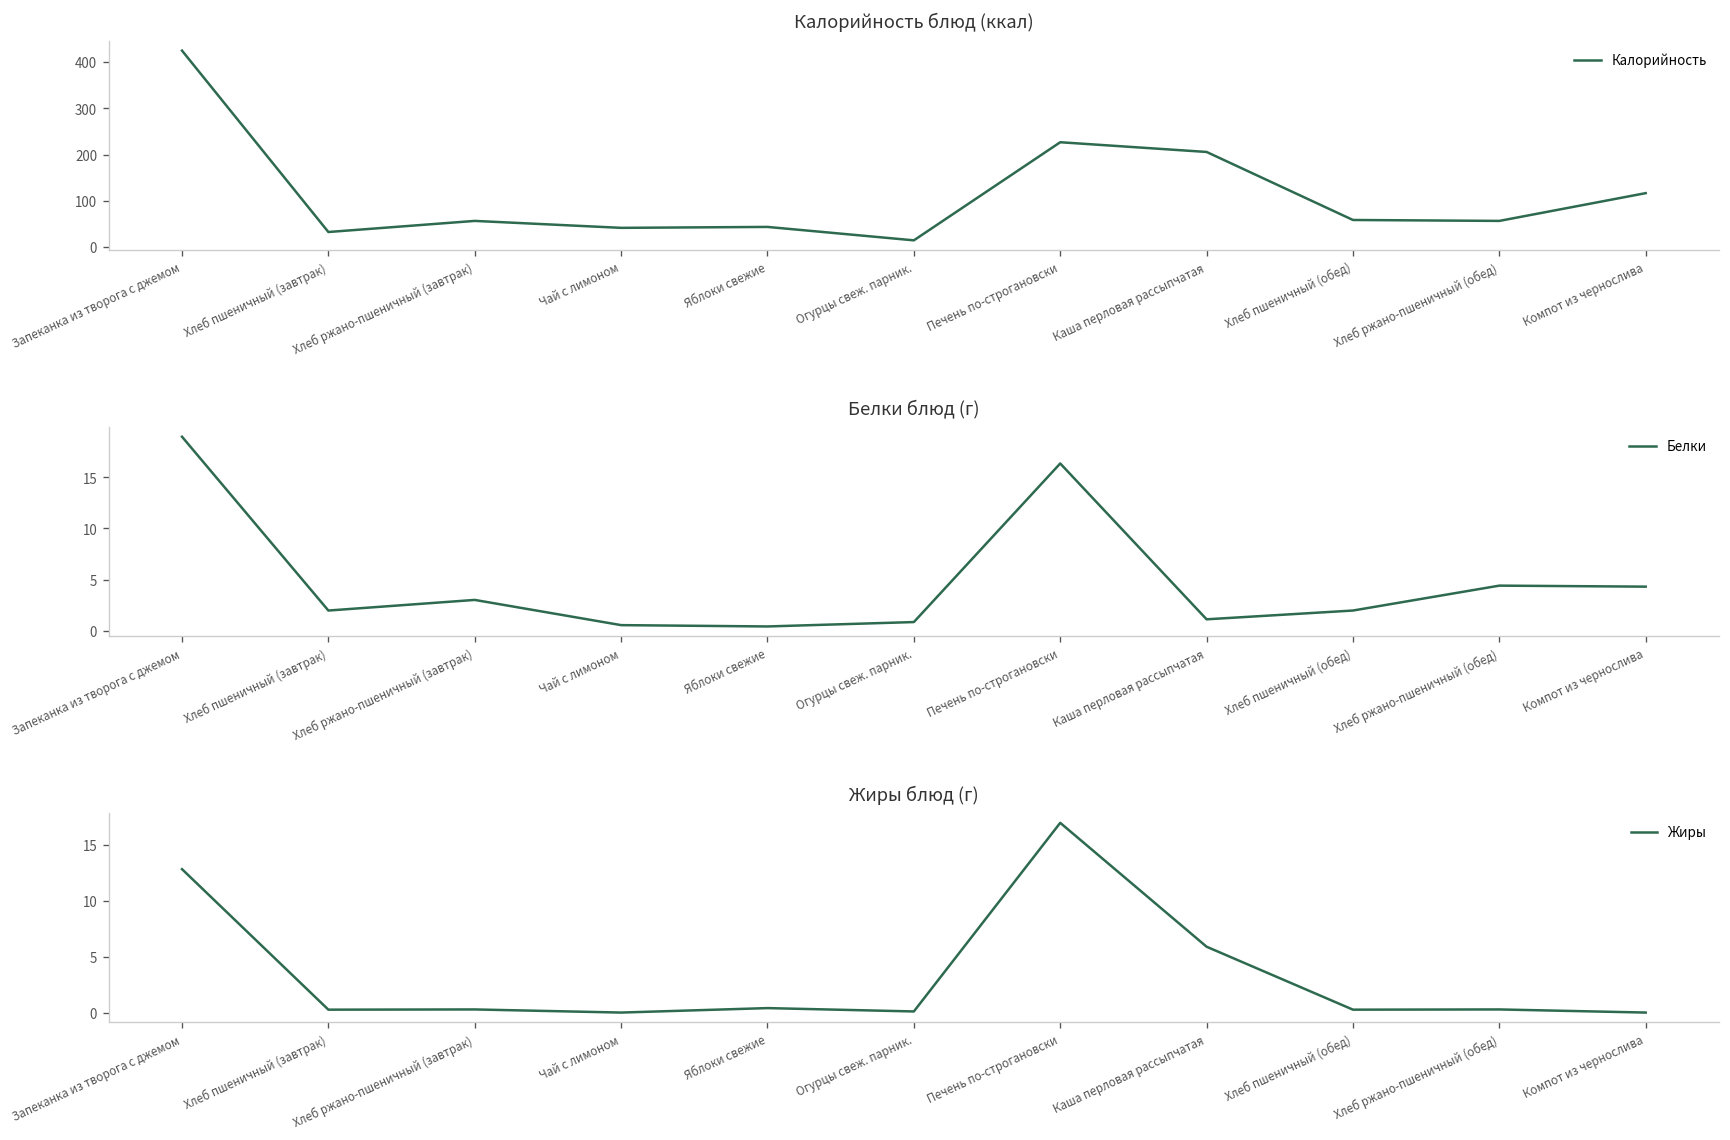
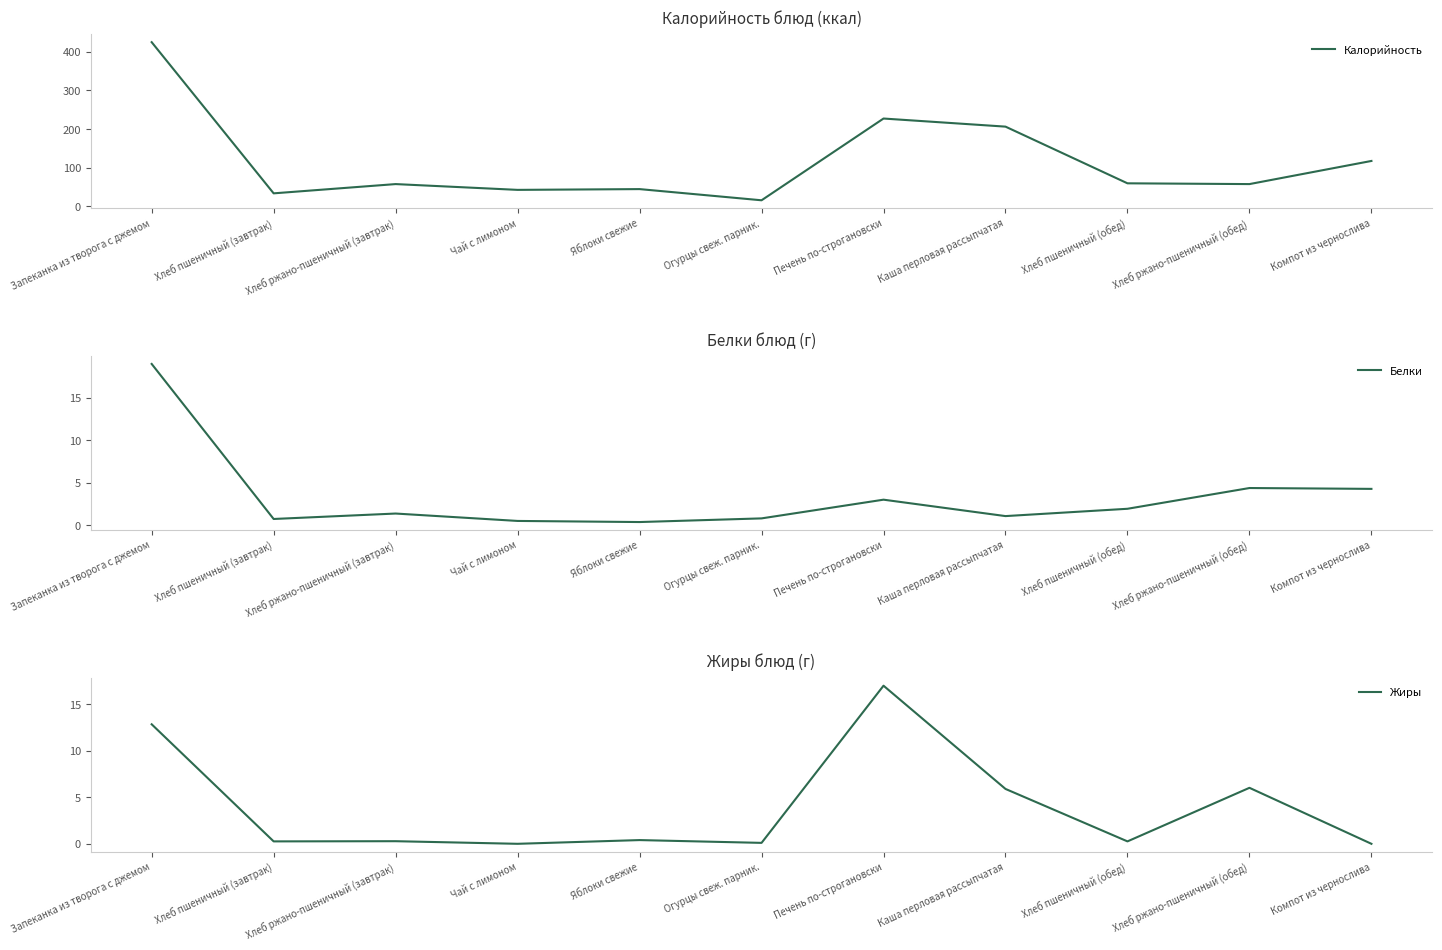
Белки блюд (г), Хлеб пшеничный (завтрак): 2 -> 1
Белки блюд (г), Хлеб ржано-пшеничный (завтрак): 3 -> 1
Белки блюд (г), Печень по-строгановски: 16 -> 3
Жиры блюд (г), Хлеб ржано-пшеничный (обед): 0 -> 6
